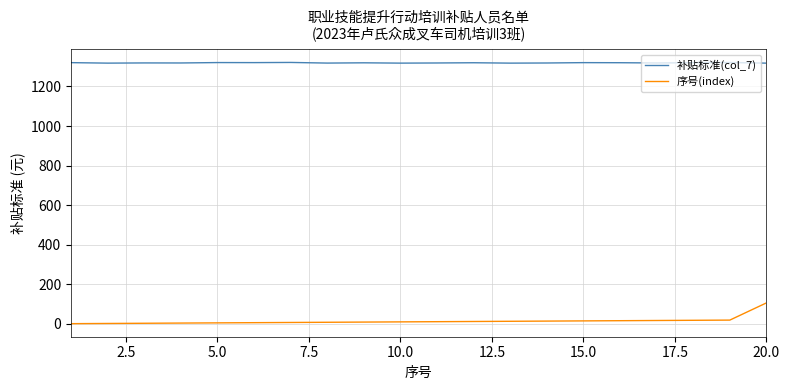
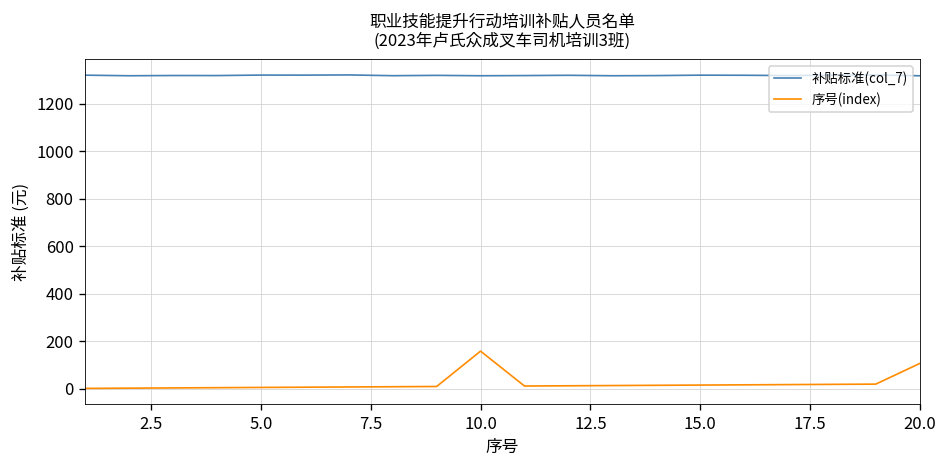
序号(index), 10.0: 10 -> 160
